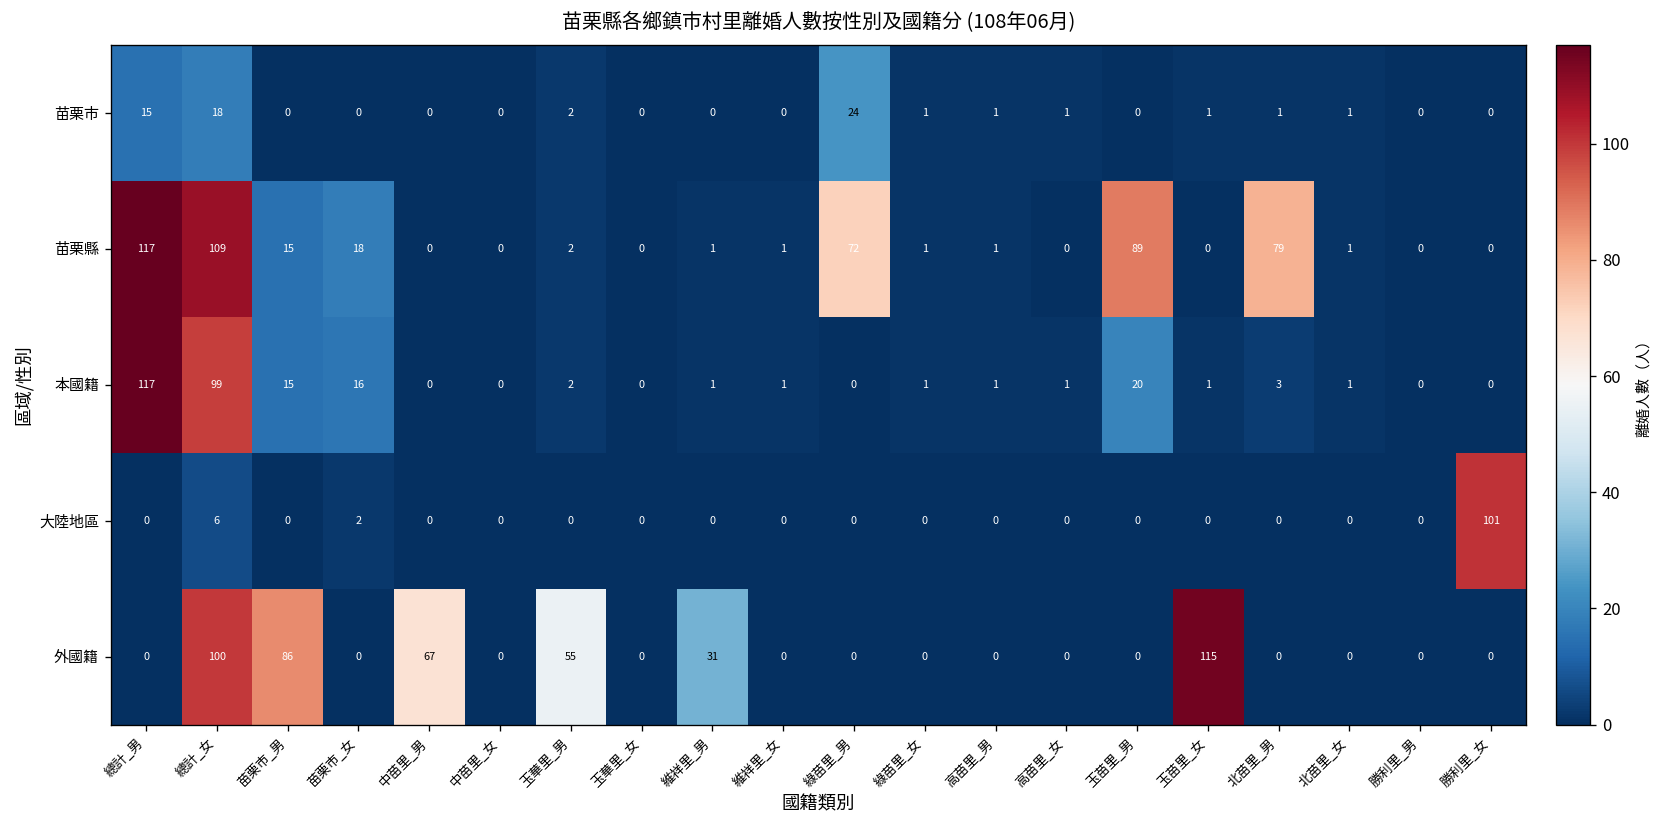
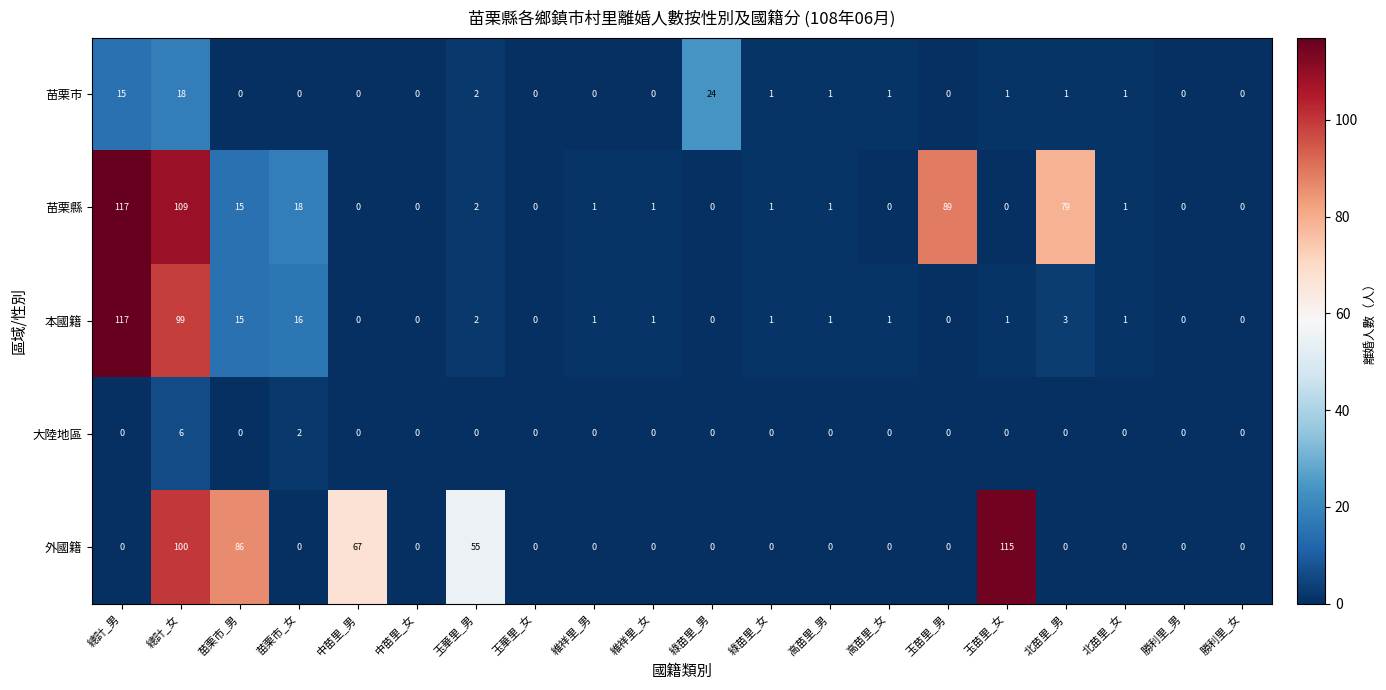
苗栗縣, 綠苗里_男: 72 -> 0
本國籍, 玉苗里_男: 20 -> 0
大陸地區, 勝利里_女: 101 -> 0
外國籍, 維祥里_男: 31 -> 0
